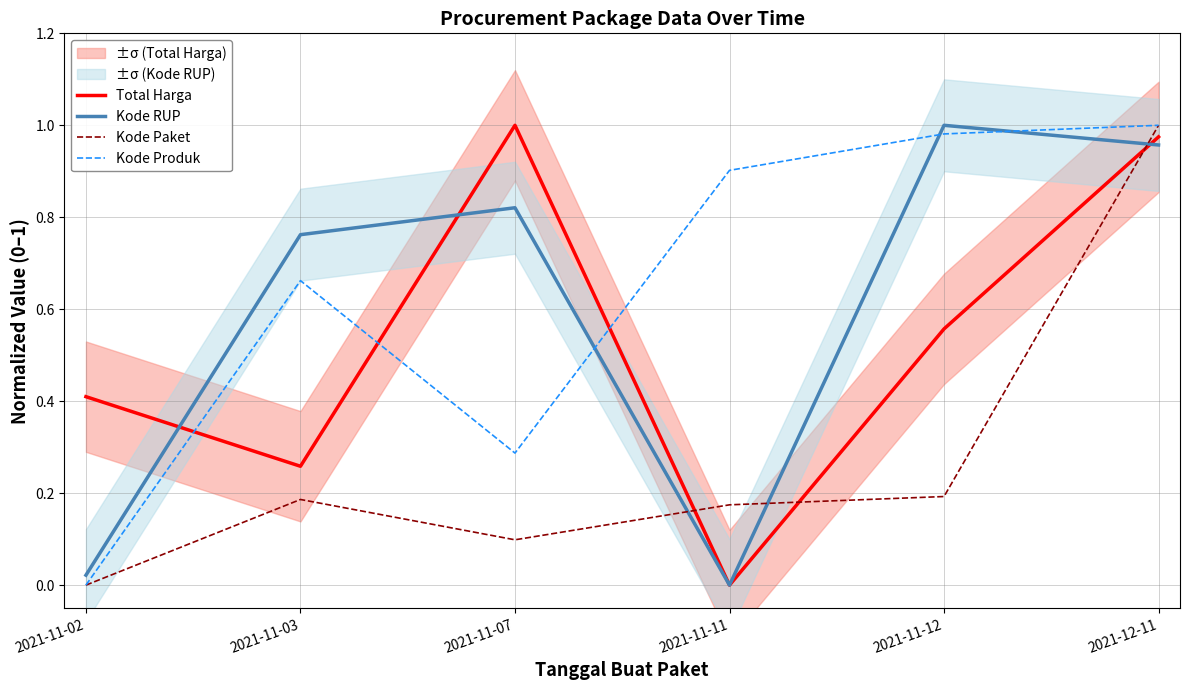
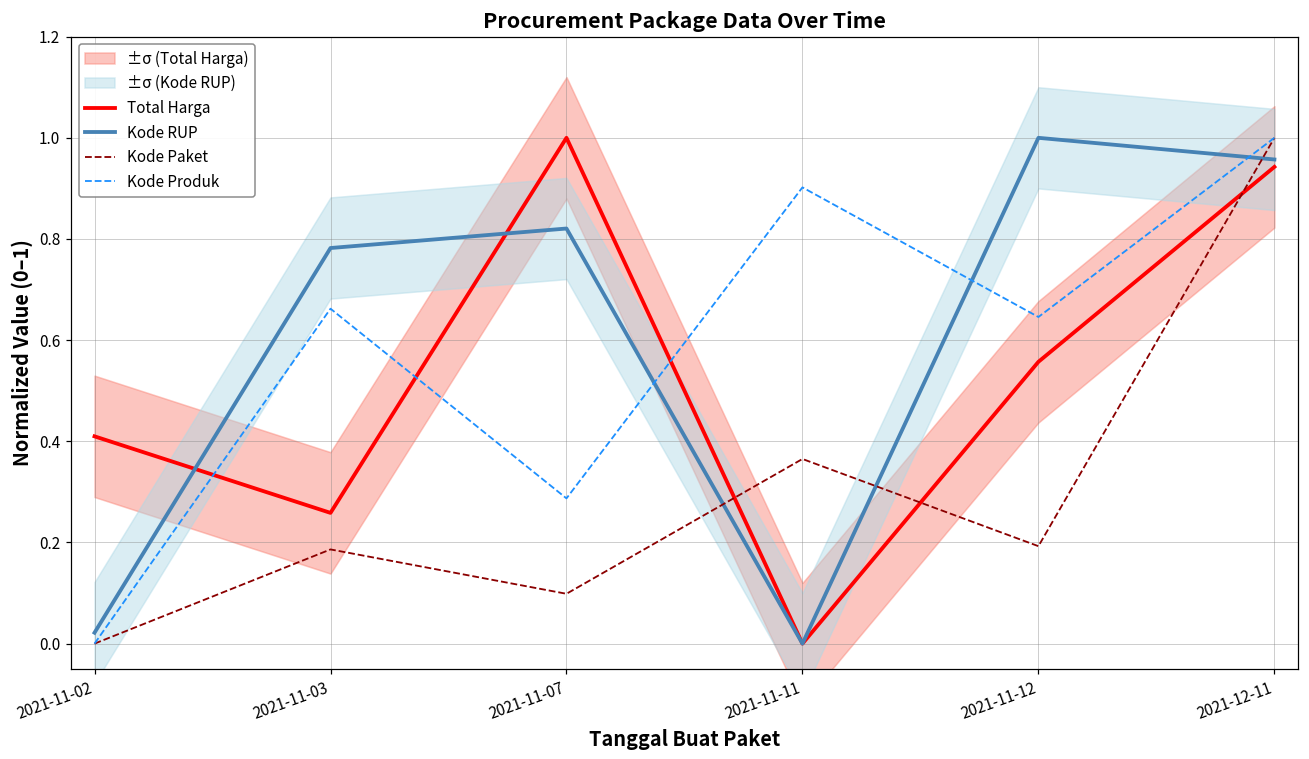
Kode RUP, 2021-11-03: 0.76 -> 0.78
Kode Paket, 2021-11-11: 0.17 -> 0.37
Kode Produk, 2021-11-12: 0.98 -> 0.65
Total Harga, 2021-12-11: 0.97 -> 0.94
